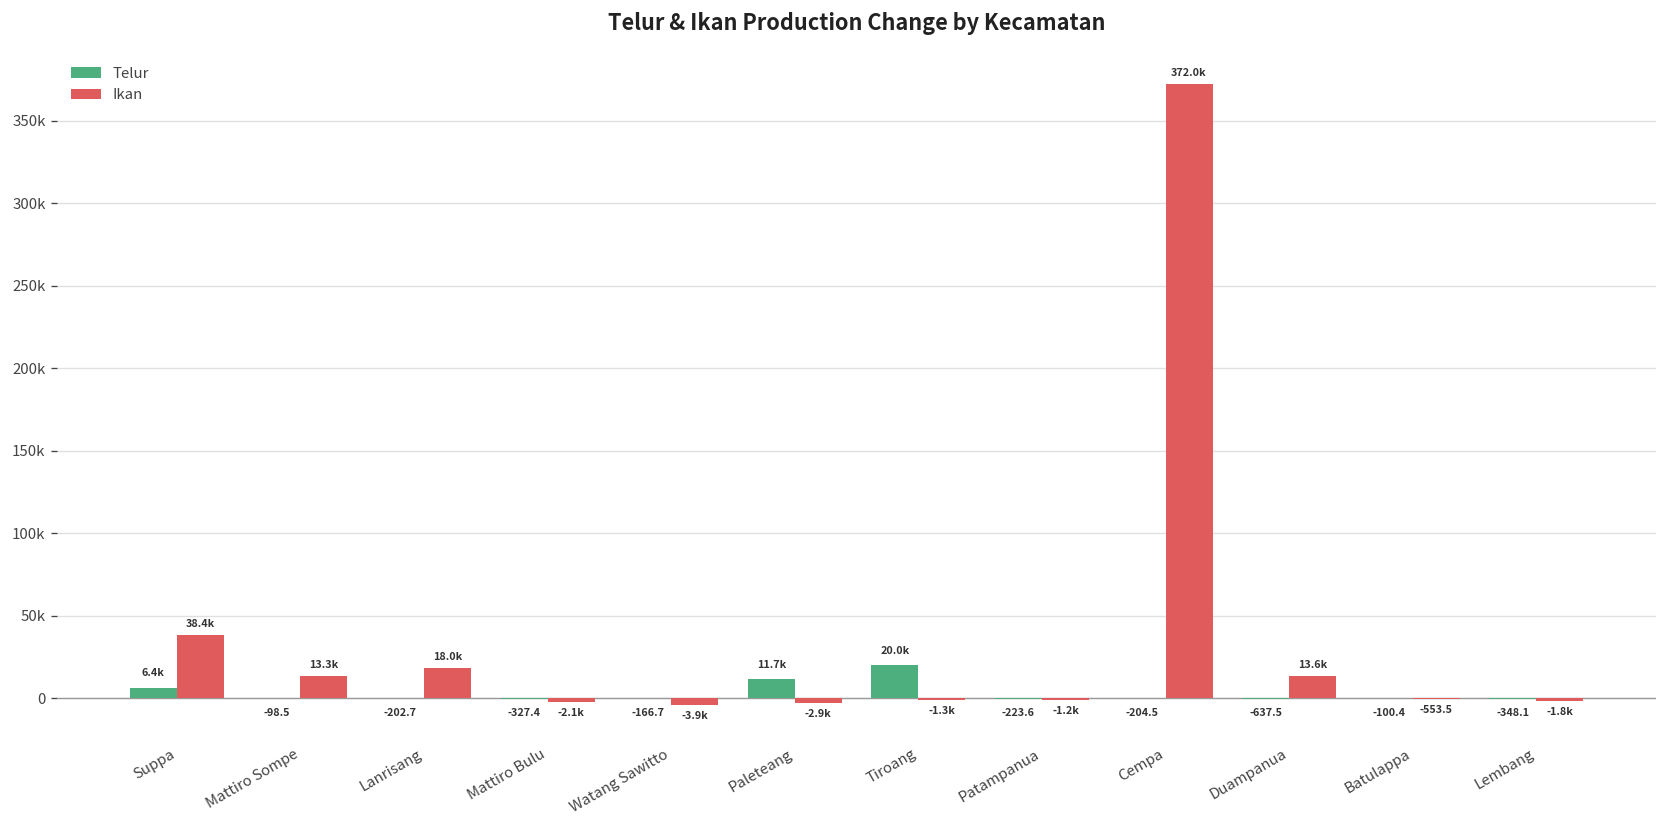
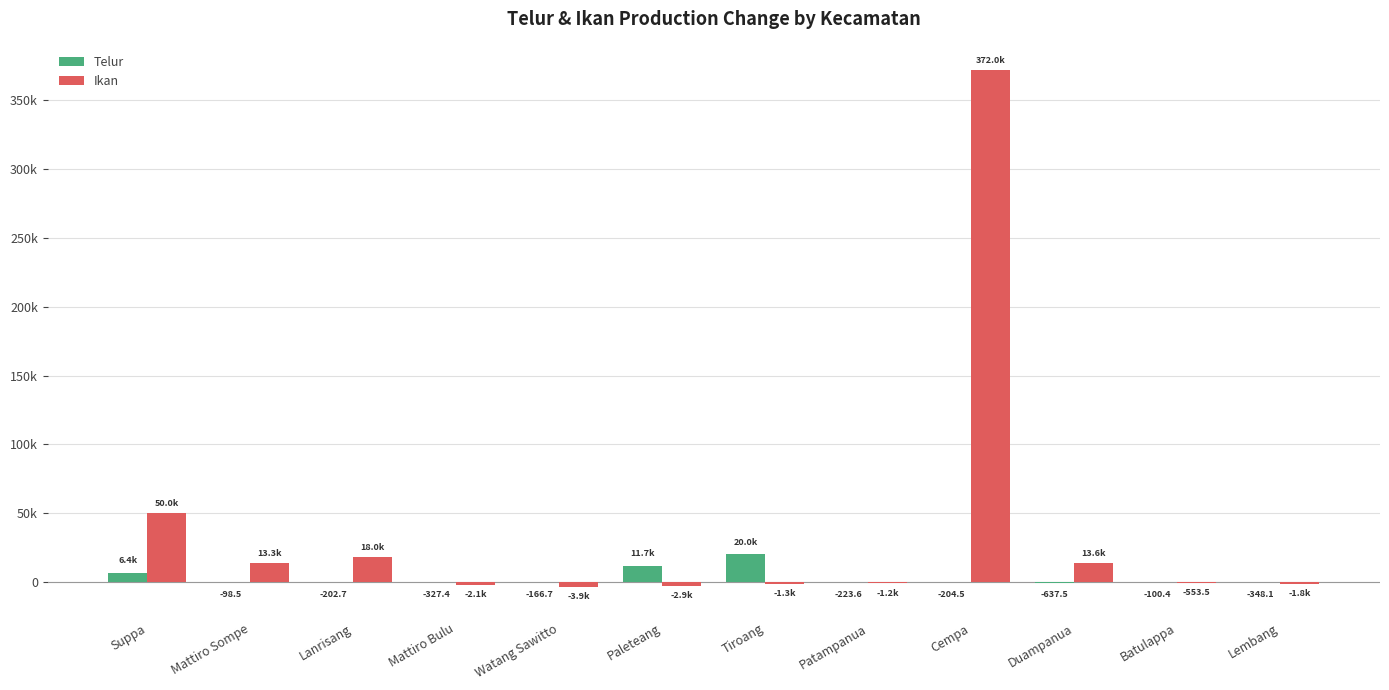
Ikan, Suppa: 38.4k -> 50.0k
